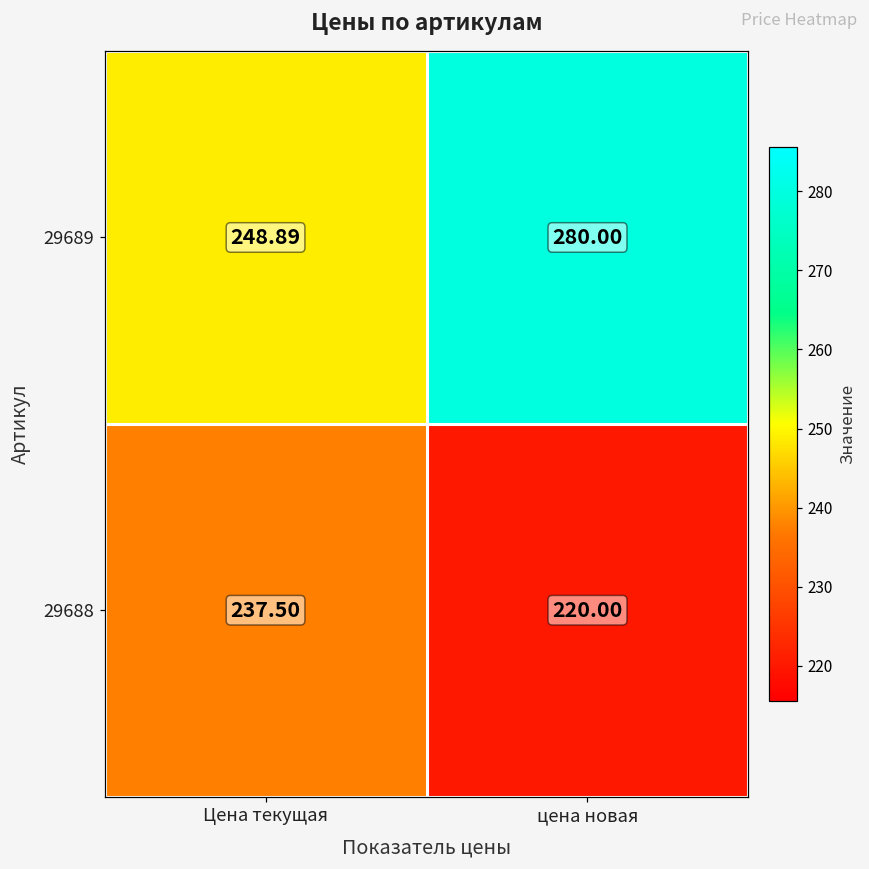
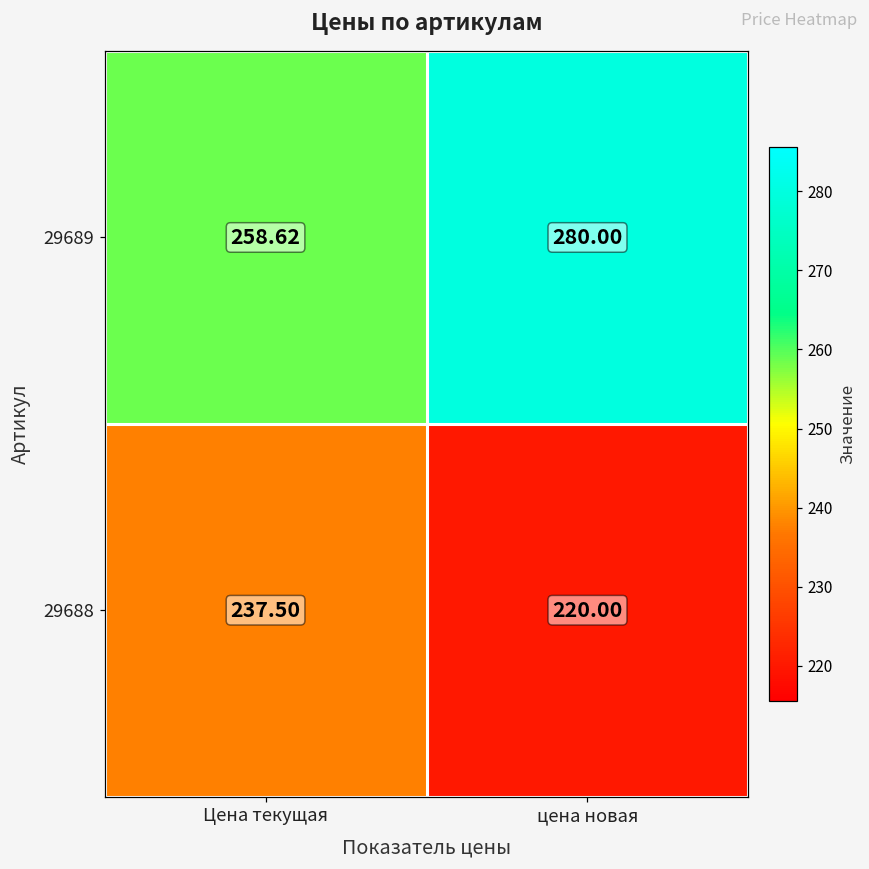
29689, Цена текущая: 248.89 -> 258.62
